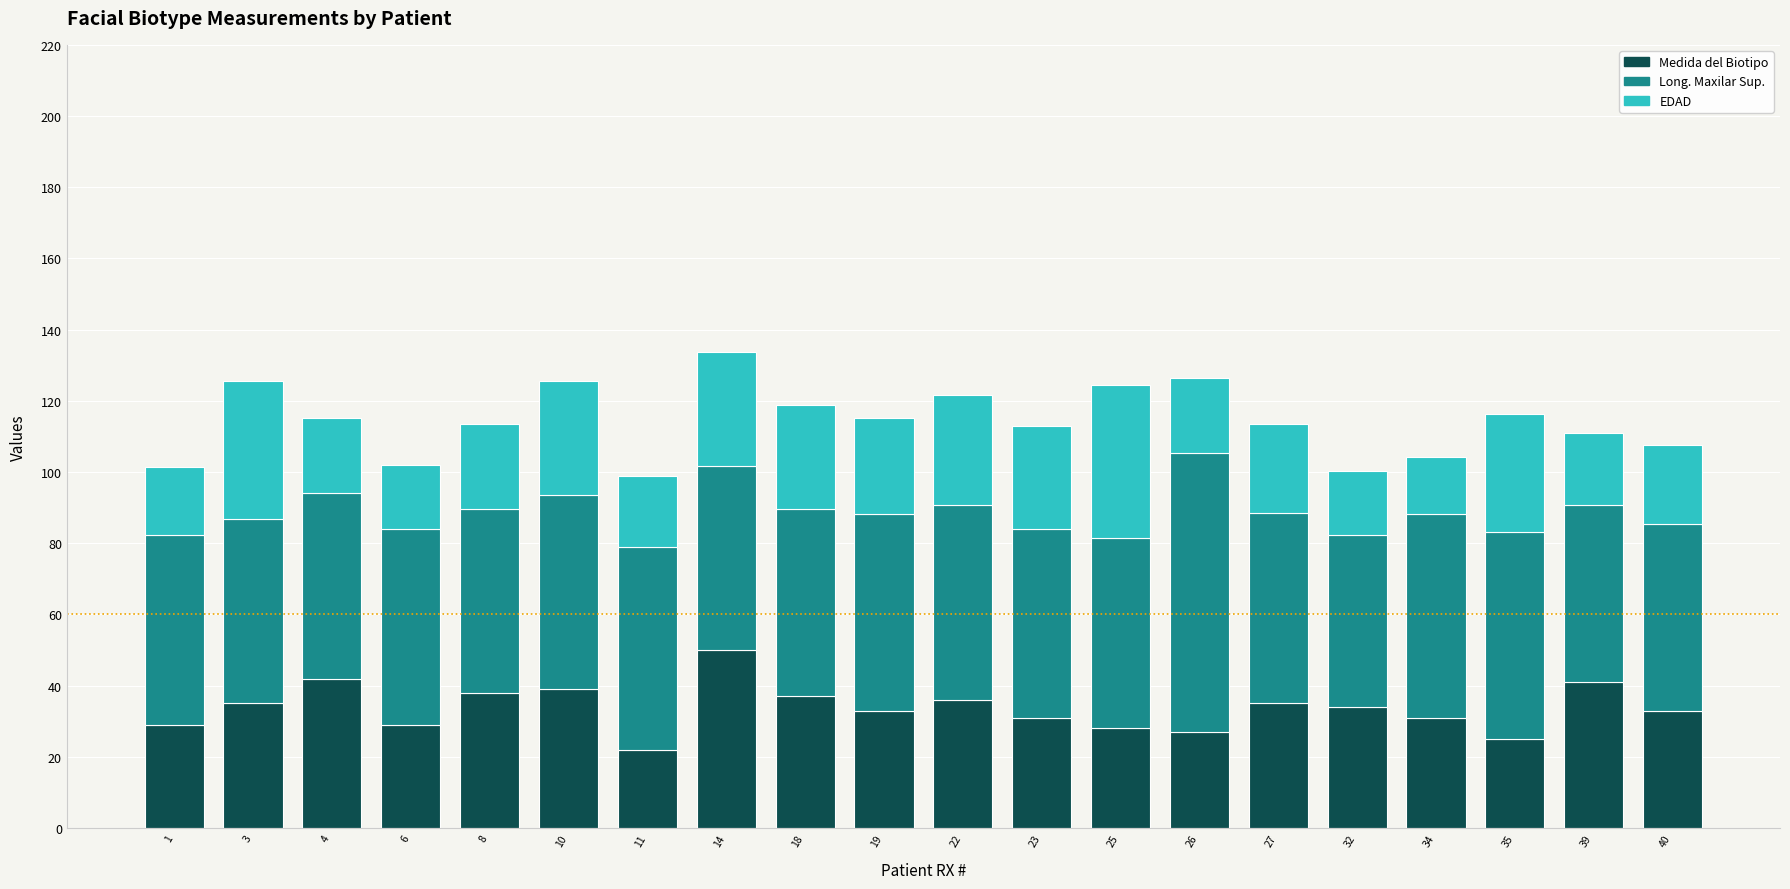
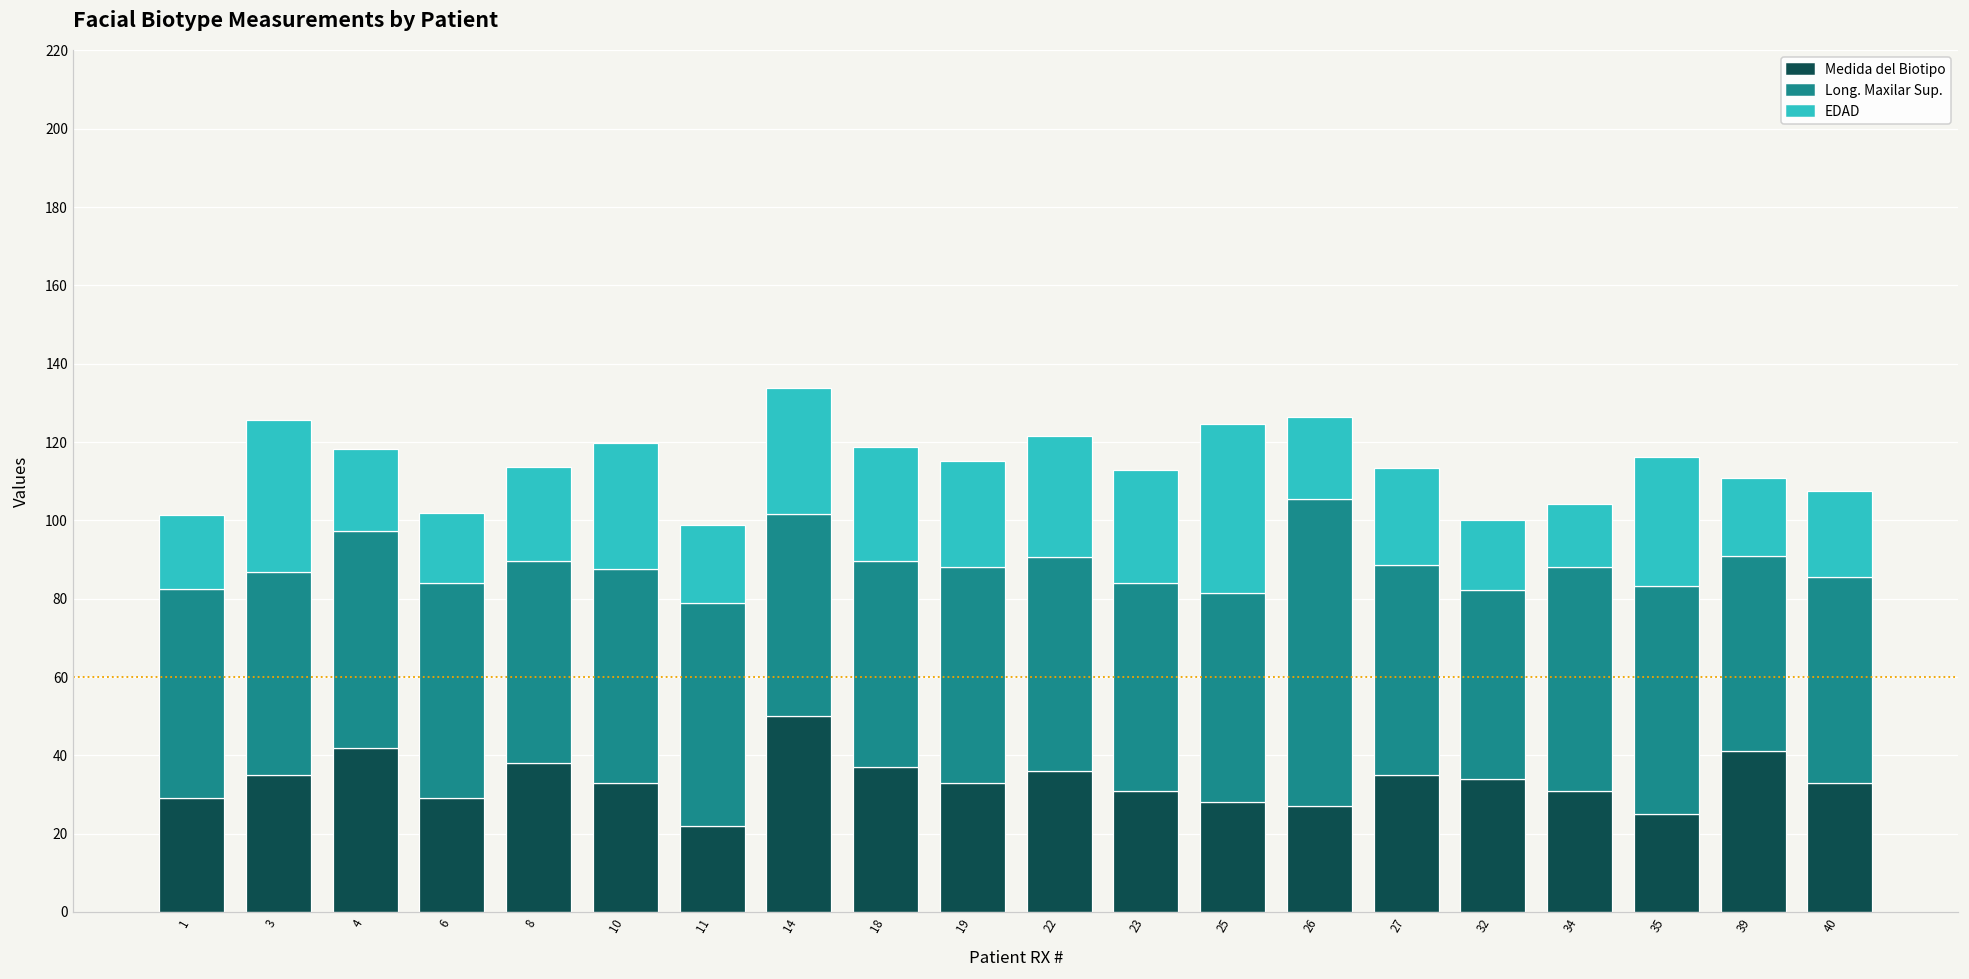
Long. Maxilar Sup., 4: 52 -> 55
Medida del Biotipo, 10: 39 -> 33
